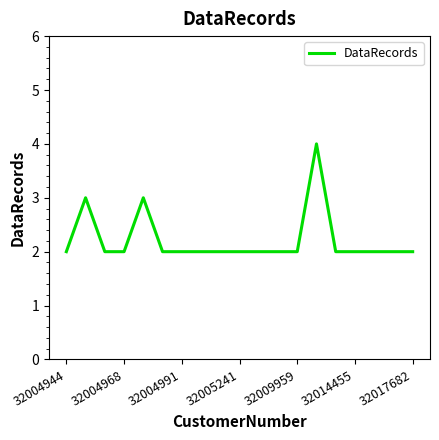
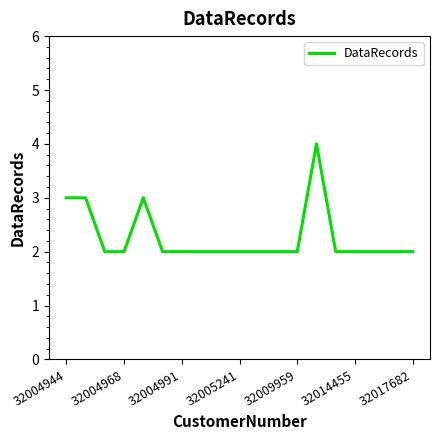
32004944: 2 -> 3
